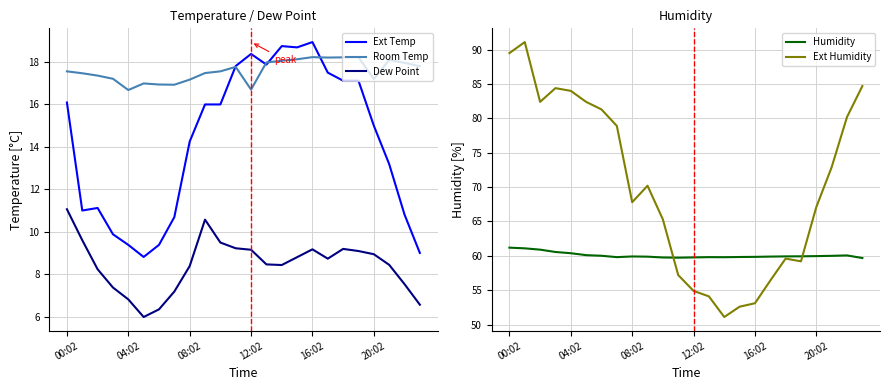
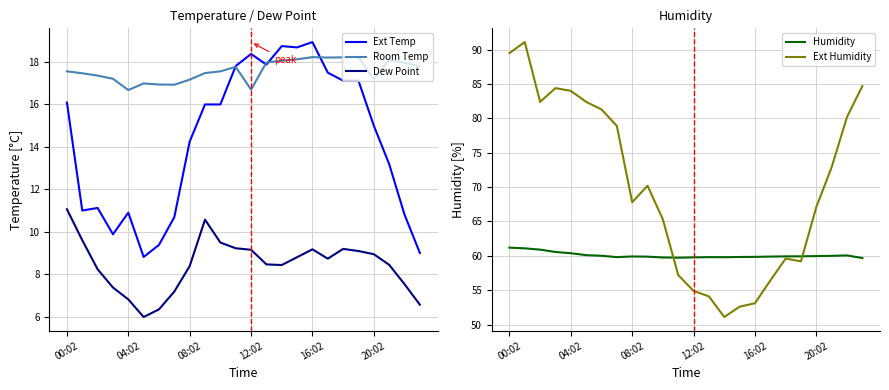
Temperature / Dew Point, Ext Temp, 04:02: 9.4 -> 10.9
